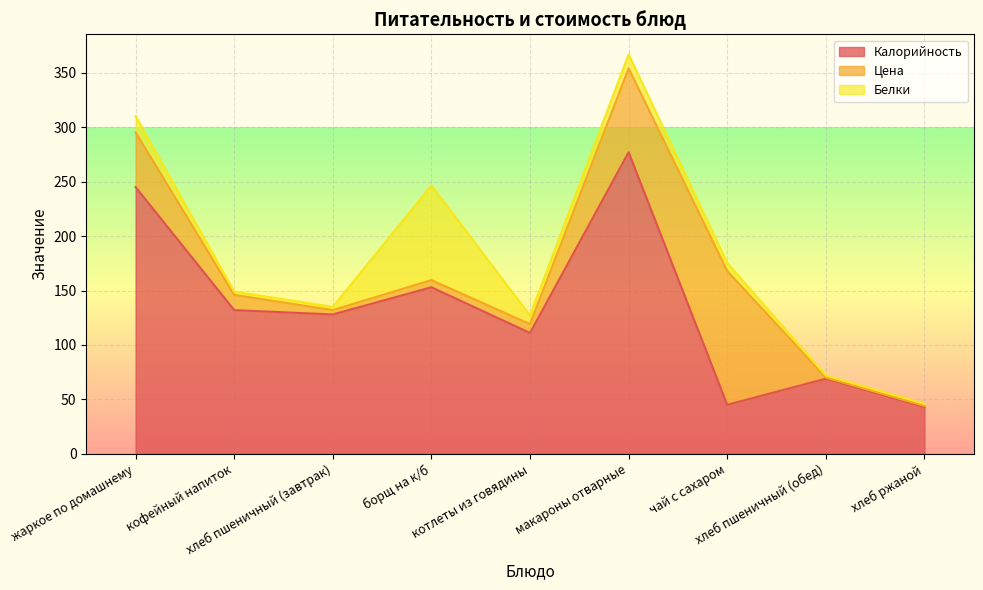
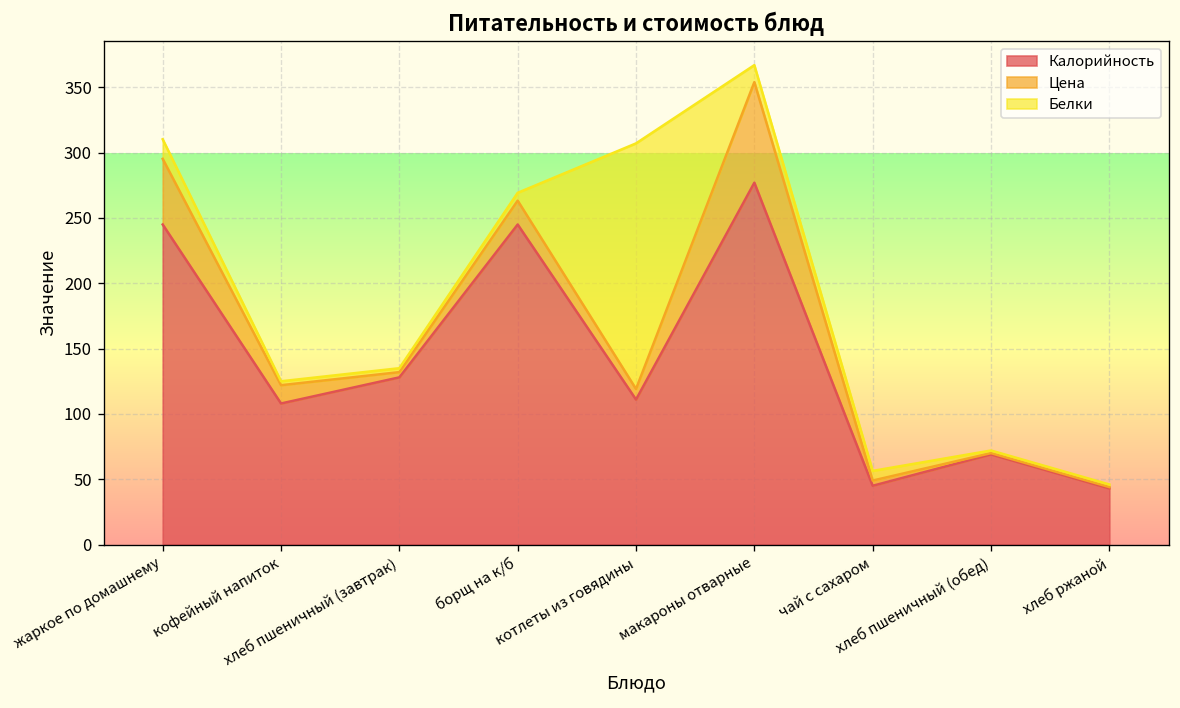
Калорийность, кофейный напиток: 132 -> 108
Калорийность, борщ на к/б: 153 -> 245
Цена, борщ на к/б: 7 -> 18
Белки, борщ на к/б: 87 -> 6
Белки, котлеты из говядины: 8 -> 188
Цена, чай с сахаром: 123 -> 4
